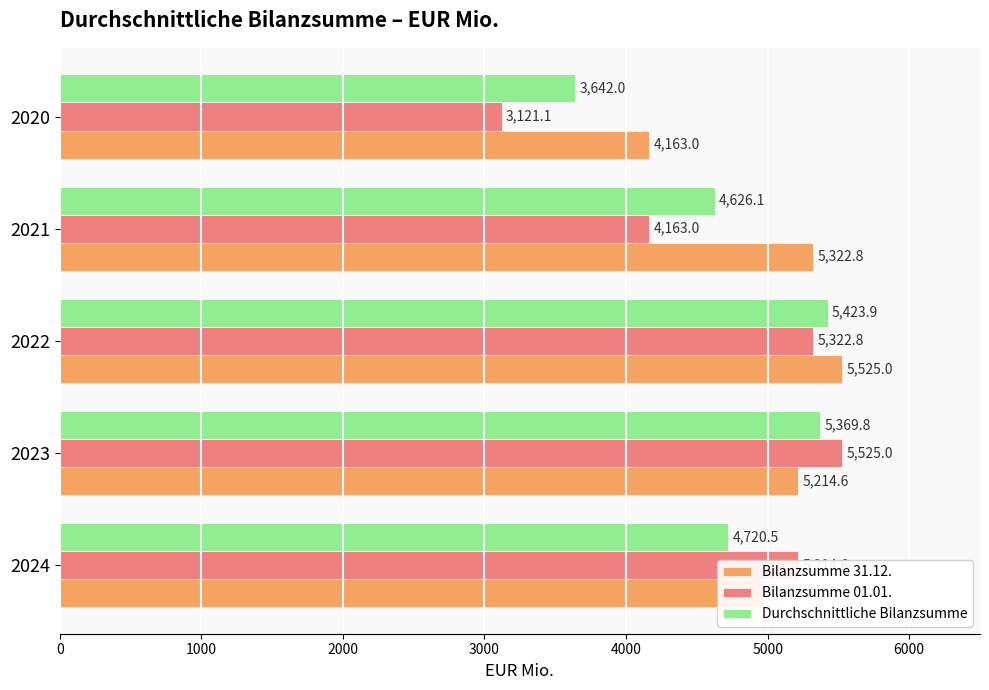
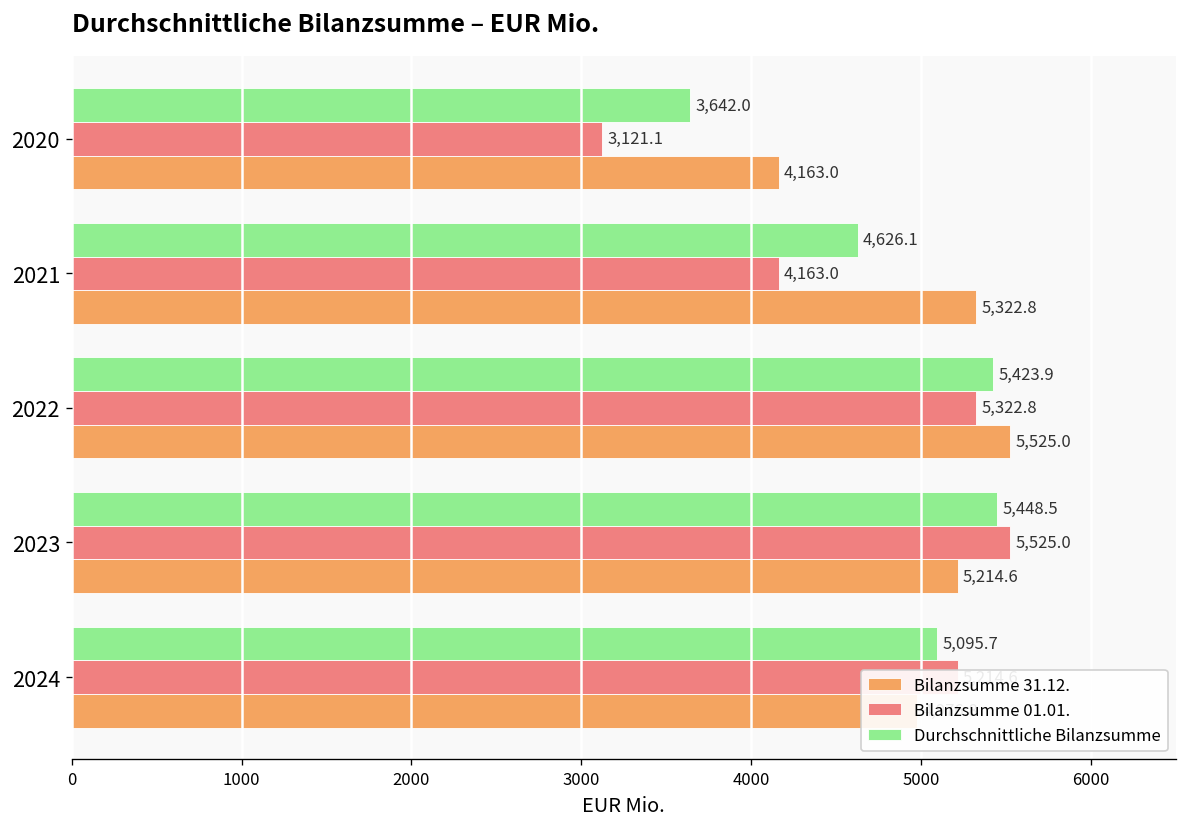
Durchschnittliche Bilanzsumme, 2023: 5,369.8 -> 5,448.5
Durchschnittliche Bilanzsumme, 2024: 4,720.5 -> 5,095.7
